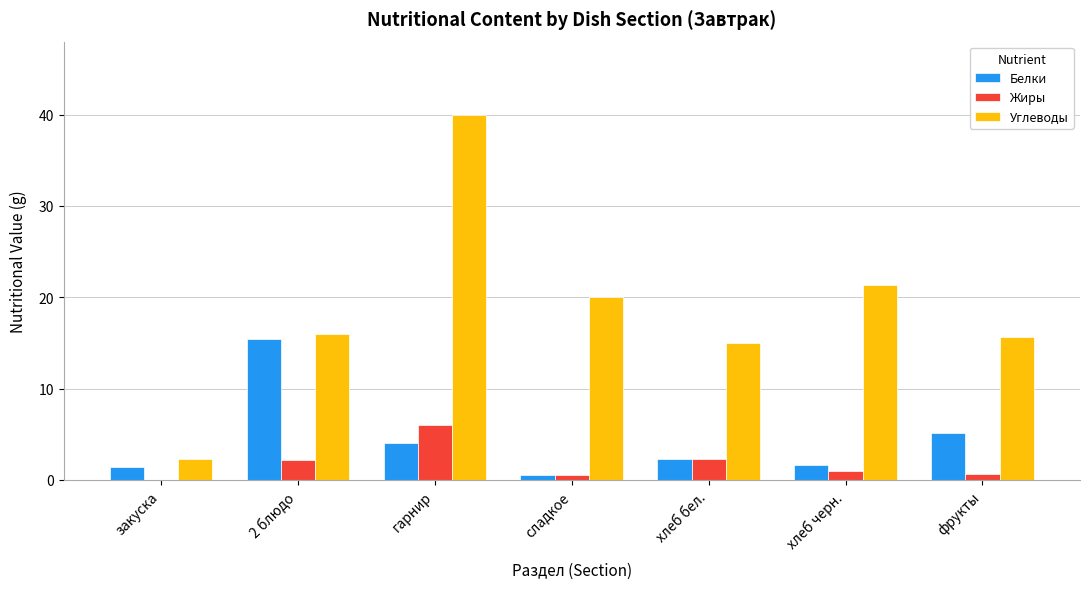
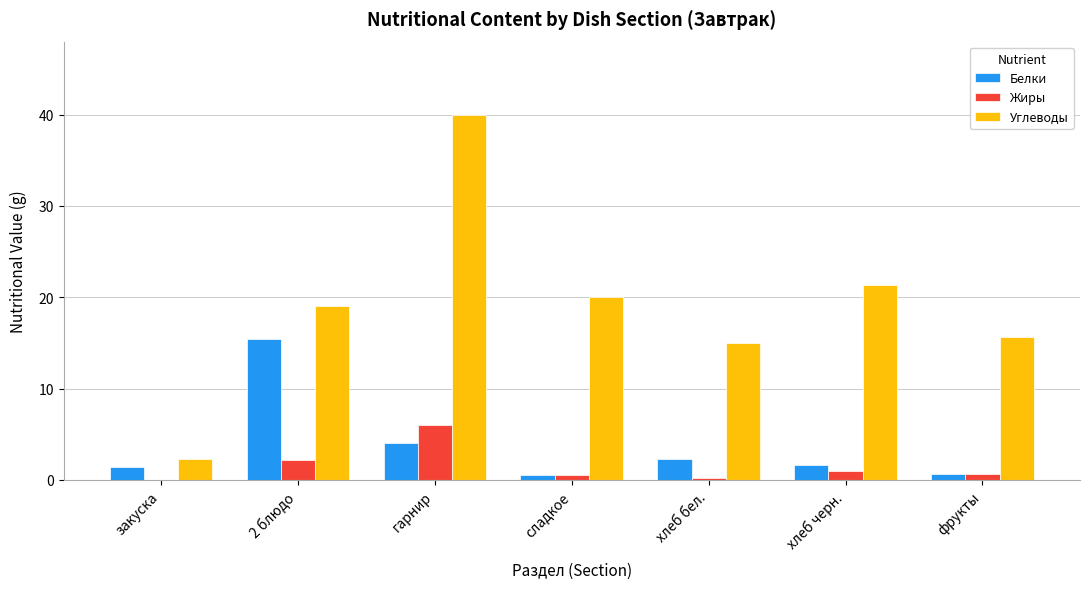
Углеводы, 2 блюдо: 16 -> 19
Жиры, хлеб бел.: 2 -> 0
Белки, фрукты: 5 -> 1
